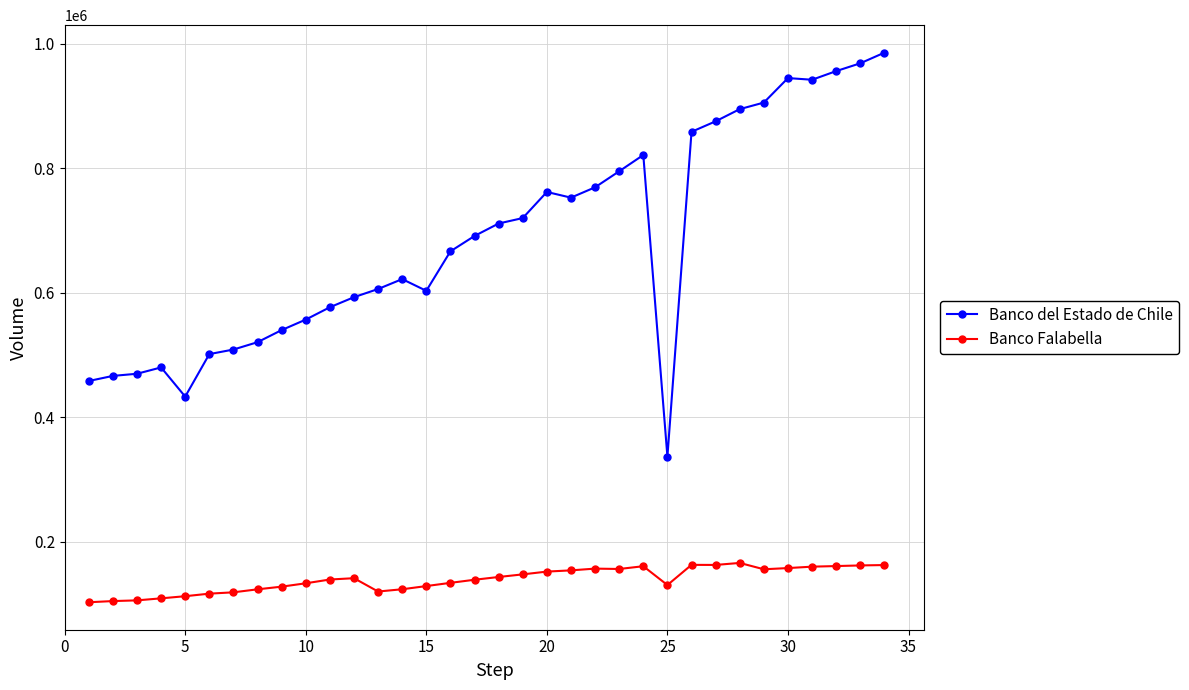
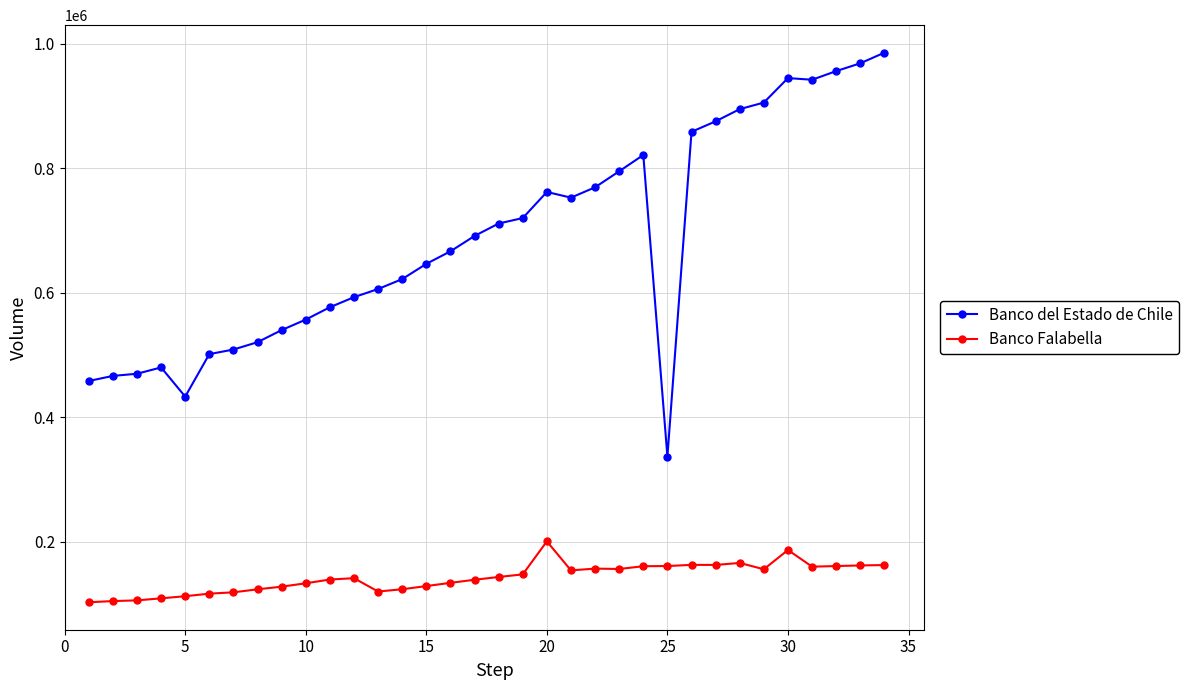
Banco del Estado de Chile, 15: 600000 -> 650000
Banco Falabella, 20: 150000 -> 200000
Banco Falabella, 25: 130000 -> 160000
Banco Falabella, 30: 160000 -> 190000
